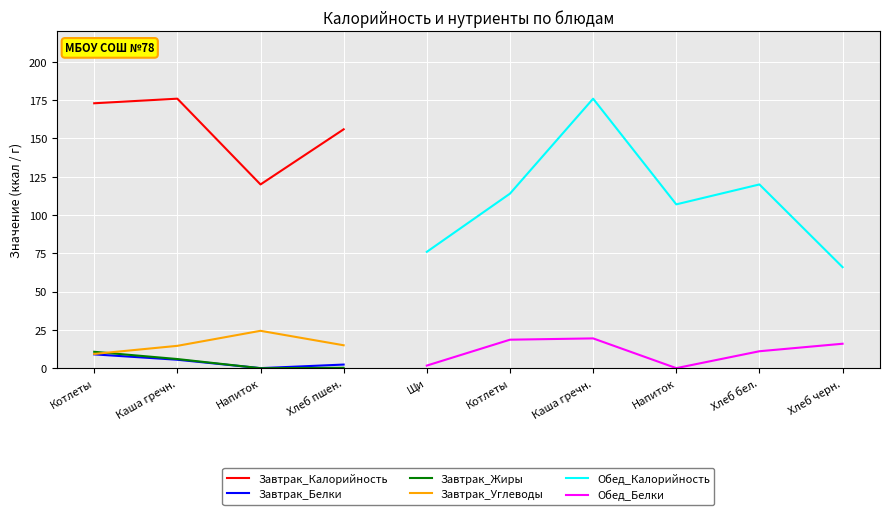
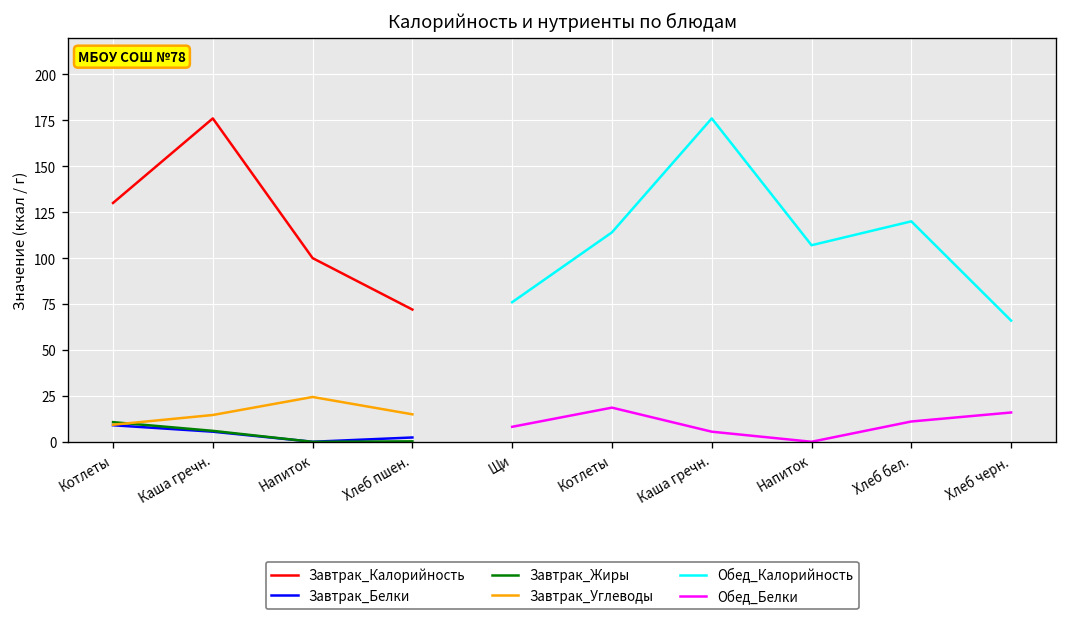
Завтрак_Калорийность, Котлеты: 173 -> 130
Завтрак_Калорийность, Напиток: 120 -> 100
Завтрак_Калорийность, Хлеб пшен.: 156 -> 72
Обед_Белки, Щи: 2 -> 8
Обед_Белки, Каша гречн.: 19 -> 6
